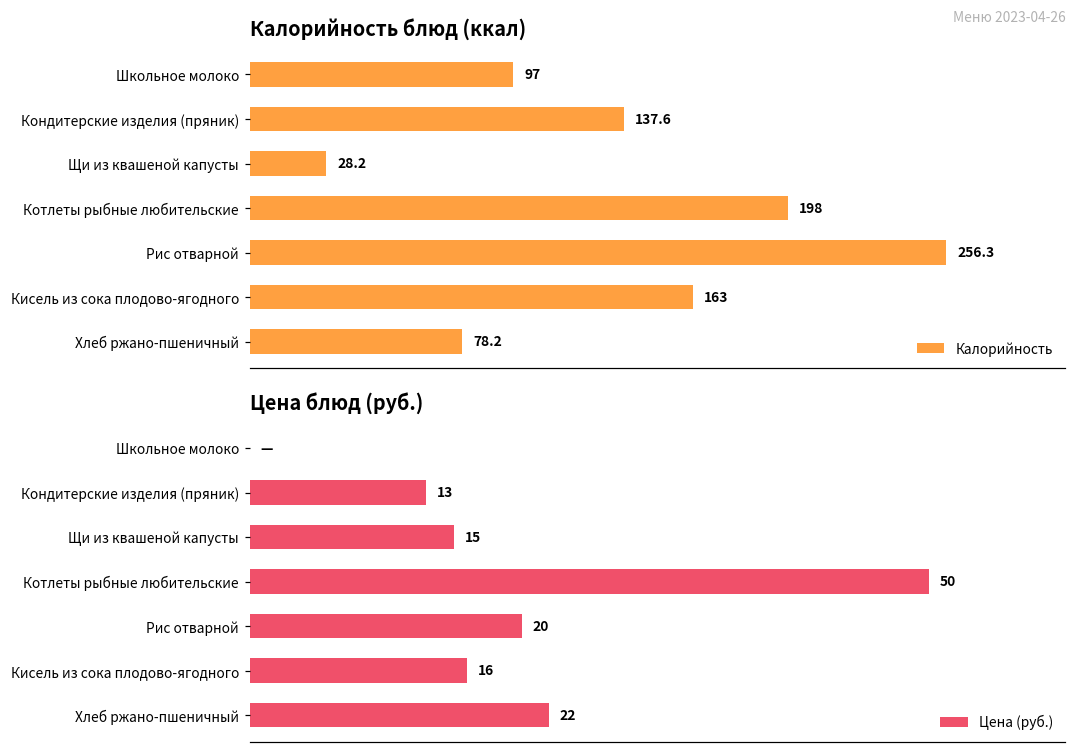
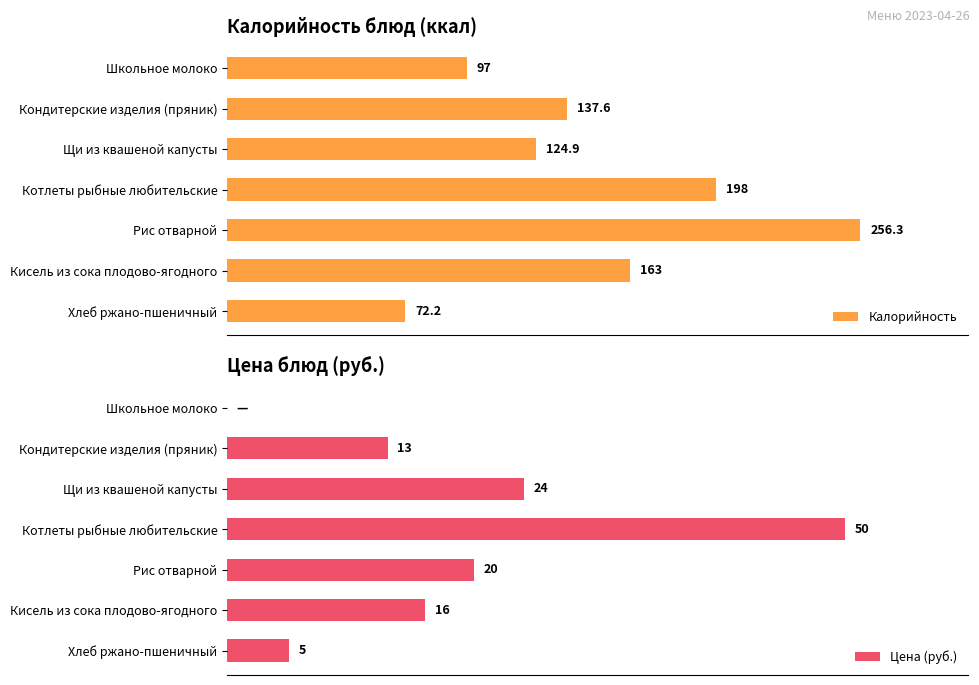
Калорийность блюд (ккал), Щи из квашеной капусты: 28.2 -> 124.9
Калорийность блюд (ккал), Хлеб ржано-пшеничный: 78.2 -> 72.2
Цена блюд (руб.), Щи из квашеной капусты: 15 -> 24
Цена блюд (руб.), Хлеб ржано-пшеничный: 22 -> 5
